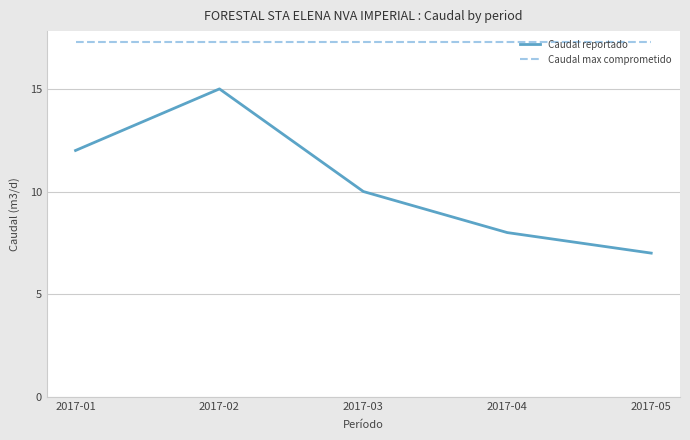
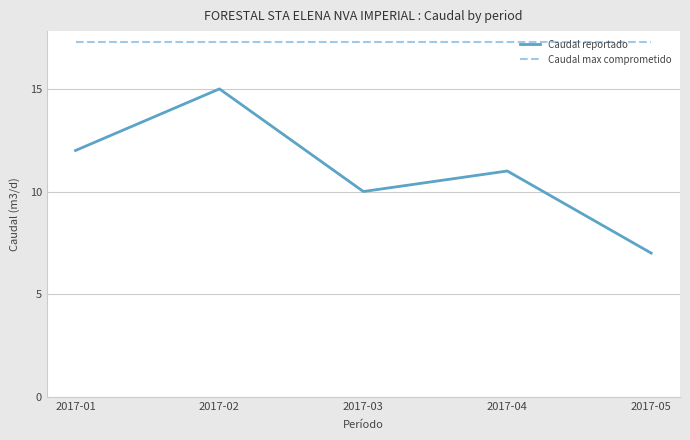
Caudal reportado, 2017-04: 8 -> 11
